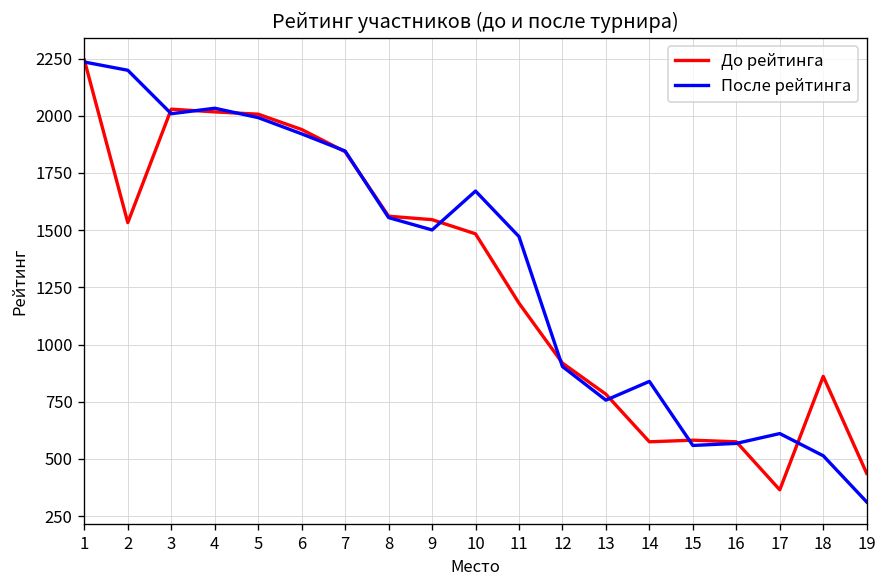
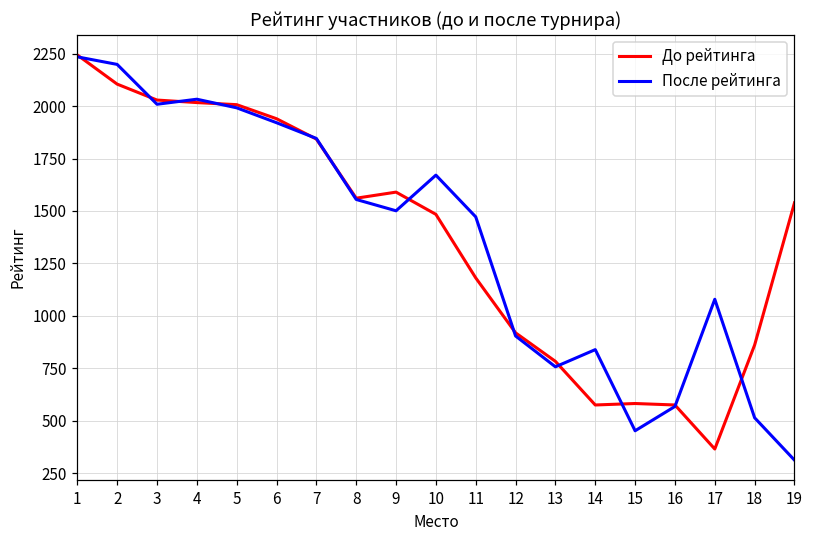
До рейтинга, 2: 1530 -> 2110
До рейтинга, 9: 1550 -> 1590
После рейтинга, 15: 560 -> 450
После рейтинга, 17: 610 -> 1080
До рейтинга, 19: 440 -> 1540
